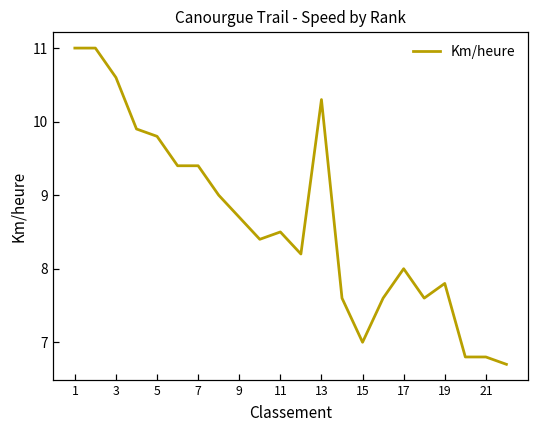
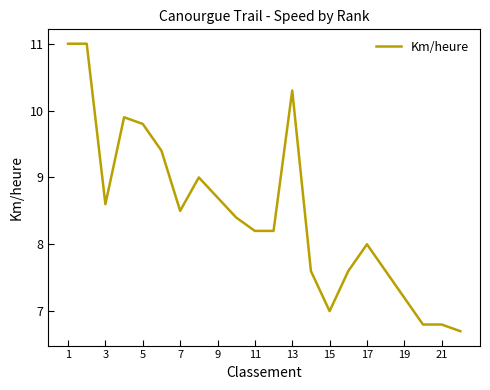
3: 10.6 -> 8.6
7: 9.4 -> 8.5
11: 8.5 -> 8.2
19: 7.8 -> 7.2
